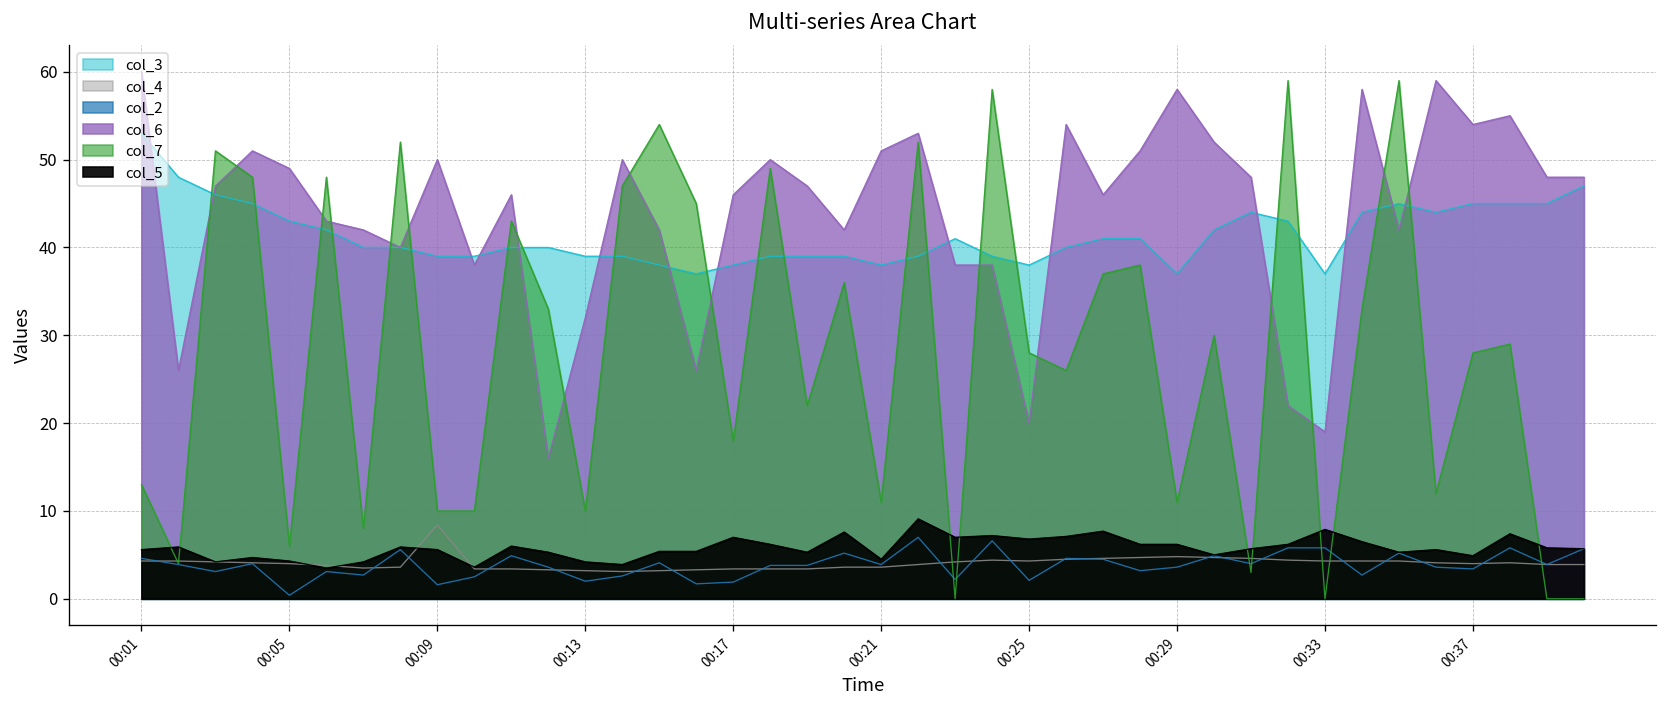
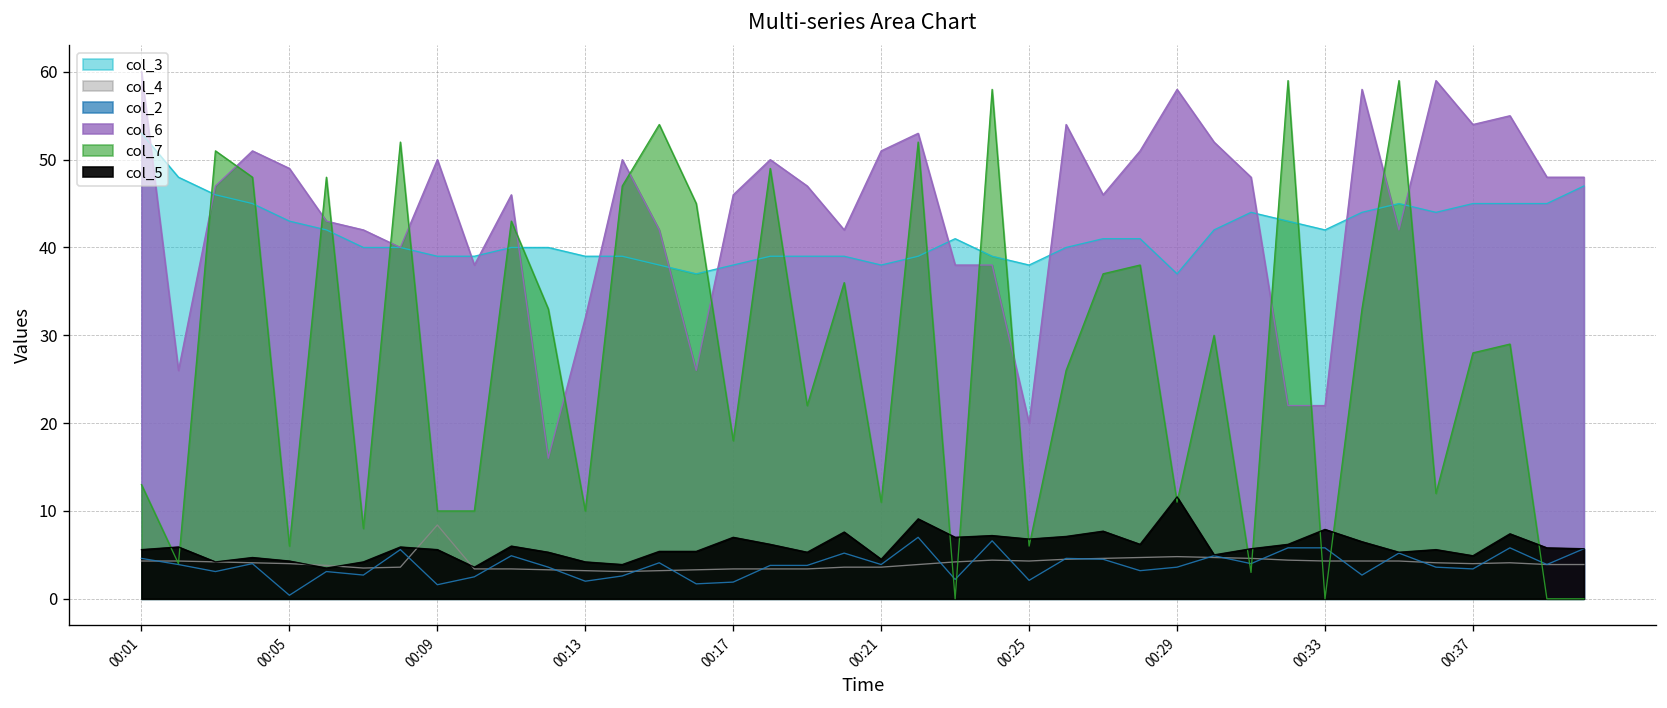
col_7, 00:25: 28 -> 6
col_5, 00:29: 6 -> 12
col_3, 00:33: 37 -> 42
col_6, 00:33: 19 -> 22
